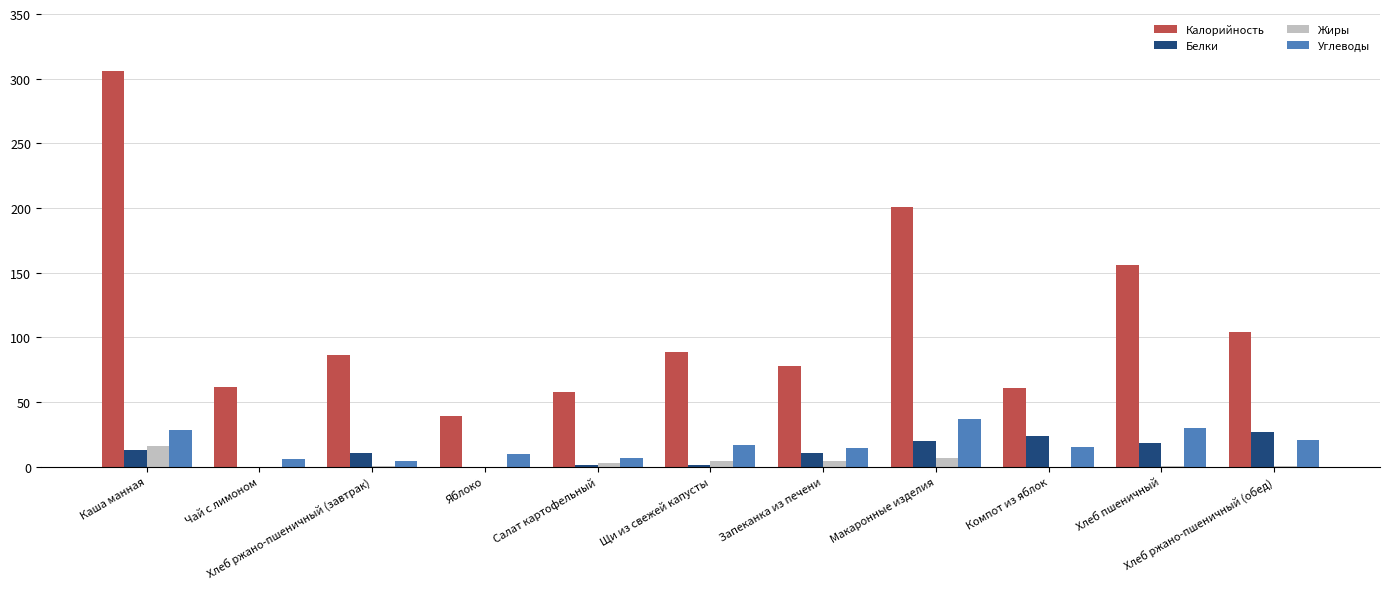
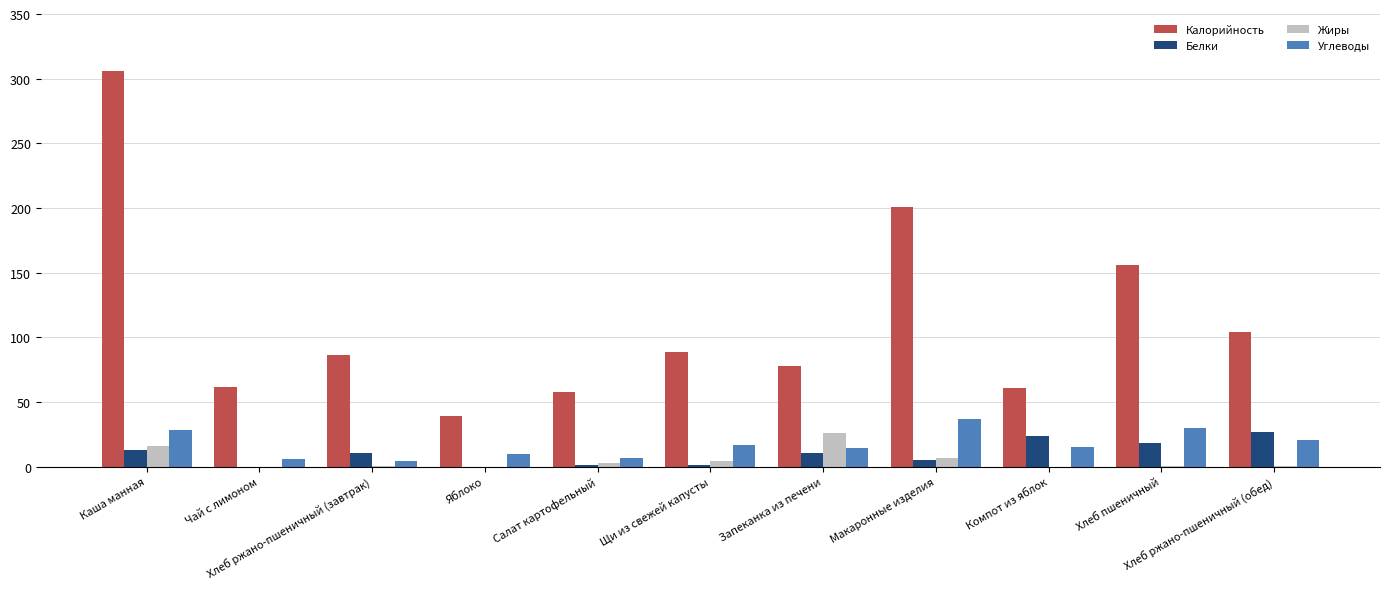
Жиры, Запеканка из печени: 4 -> 26
Белки, Макаронные изделия: 20 -> 6
